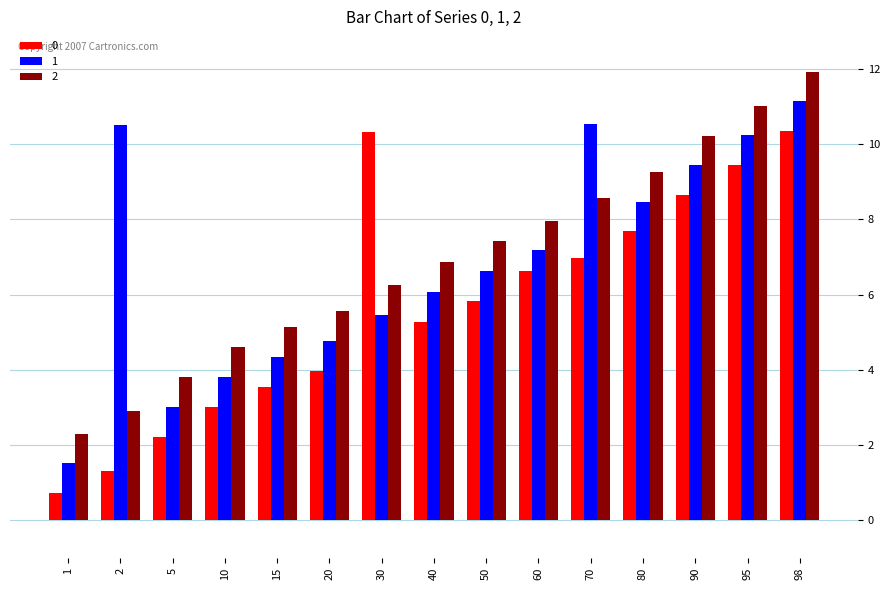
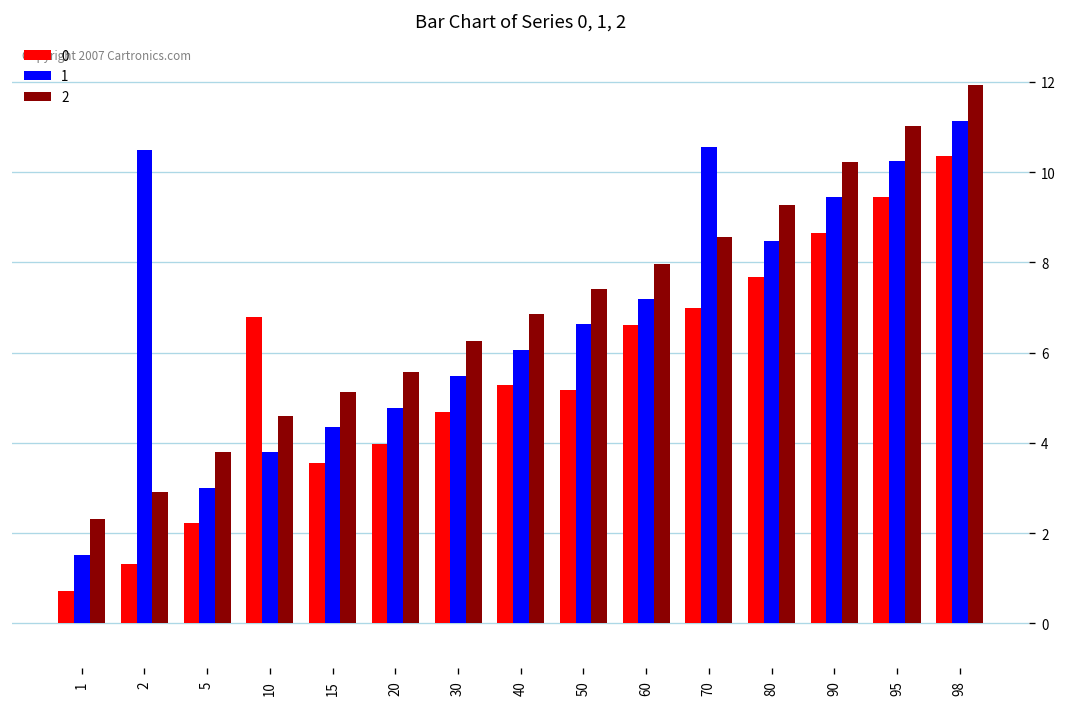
0, 10: 3.0 -> 6.8
0, 30: 10.3 -> 4.7
0, 50: 5.8 -> 5.2
